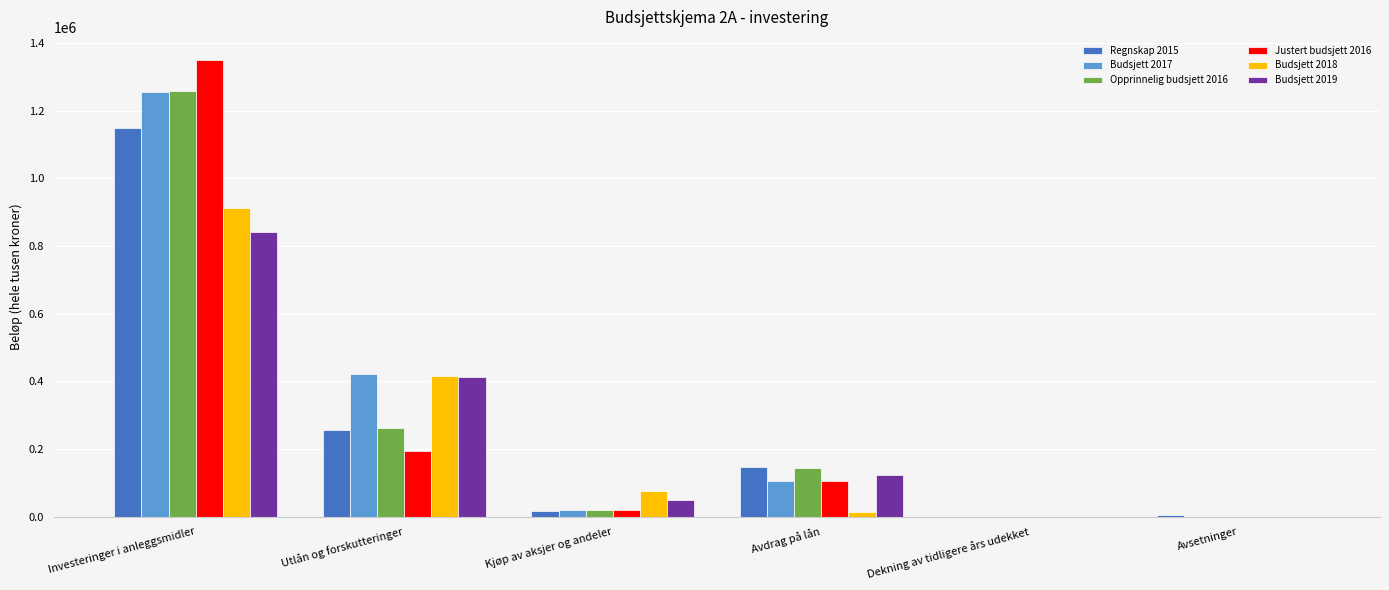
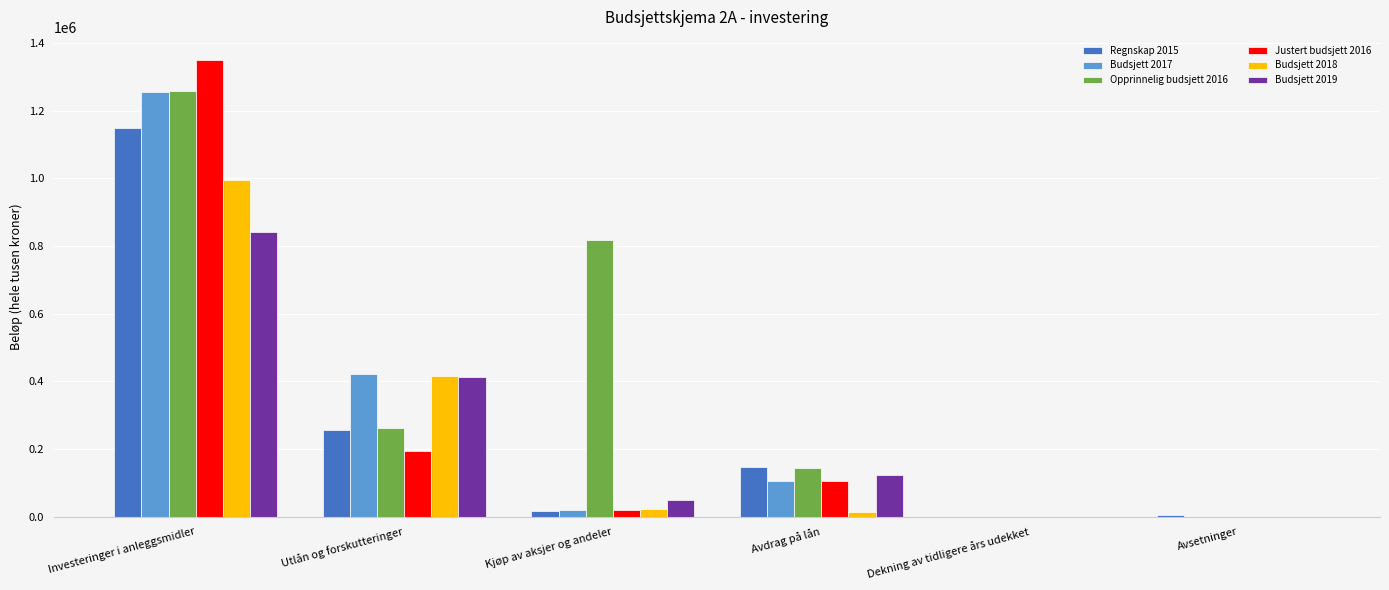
Budsjett 2018, Investeringer i anleggsmidler: 910000 -> 990000
Opprinnelig budsjett 2016, Kjøp av aksjer og andeler: 20000 -> 820000
Budsjett 2018, Kjøp av aksjer og andeler: 80000 -> 20000
